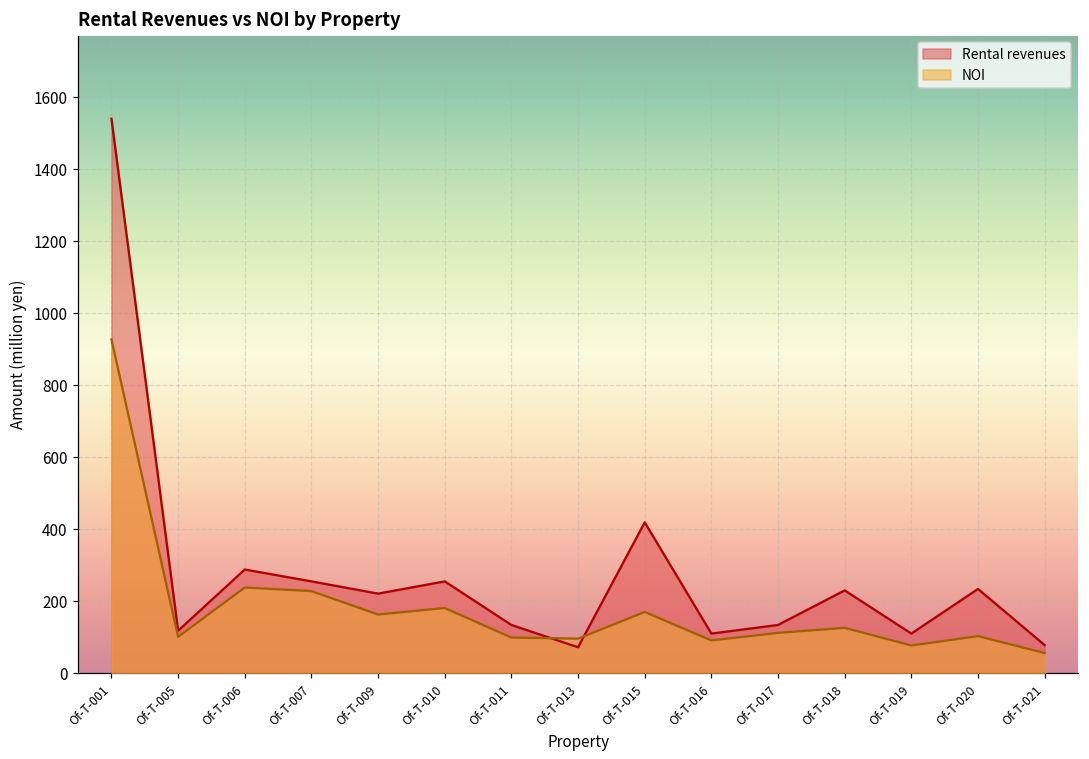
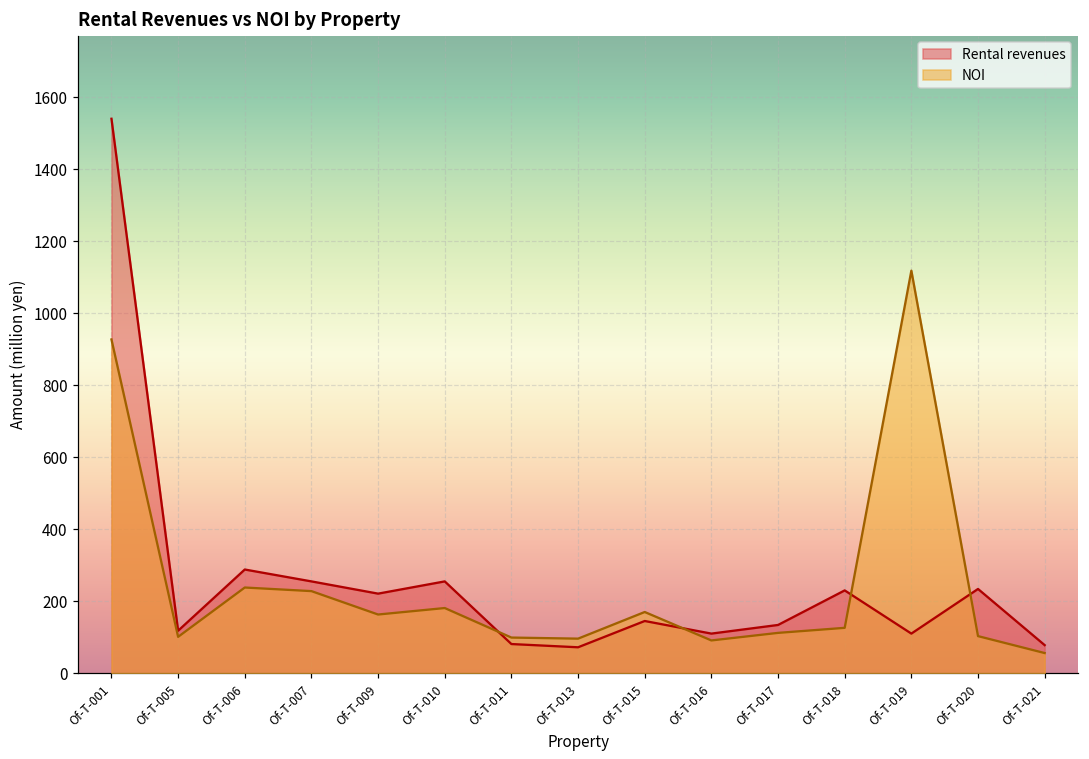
Rental revenues, Of-T-011: 130 -> 80
Rental revenues, Of-T-015: 420 -> 150
NOI, Of-T-019: 80 -> 1120
